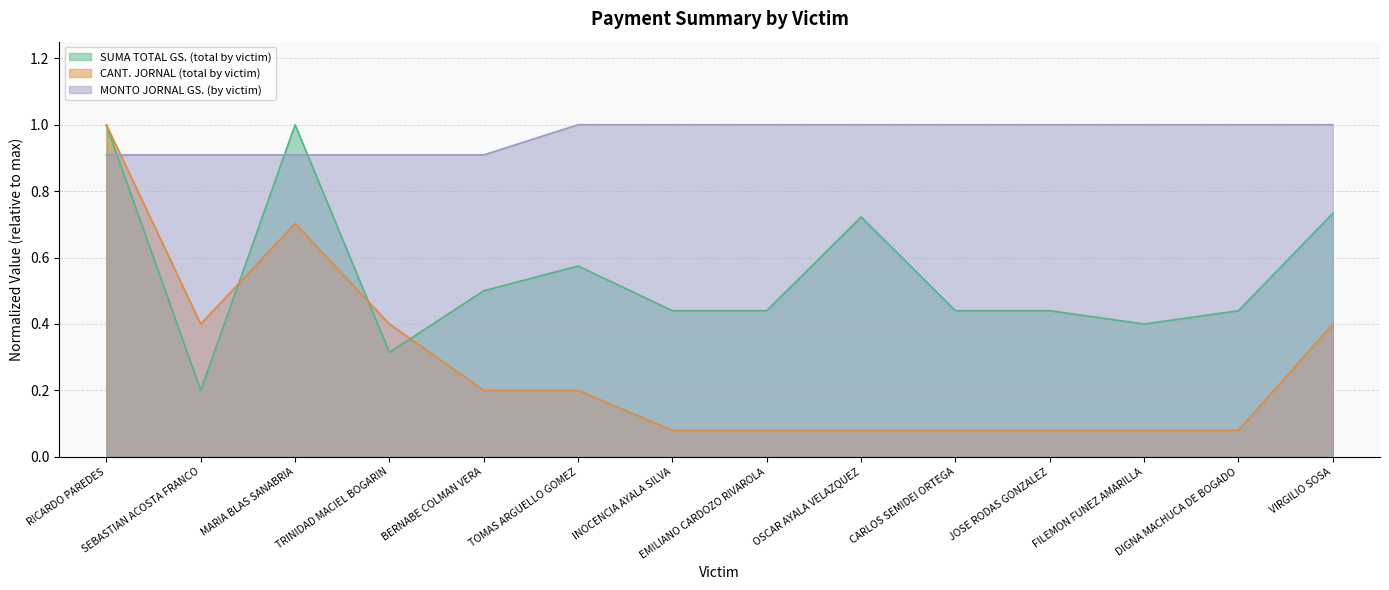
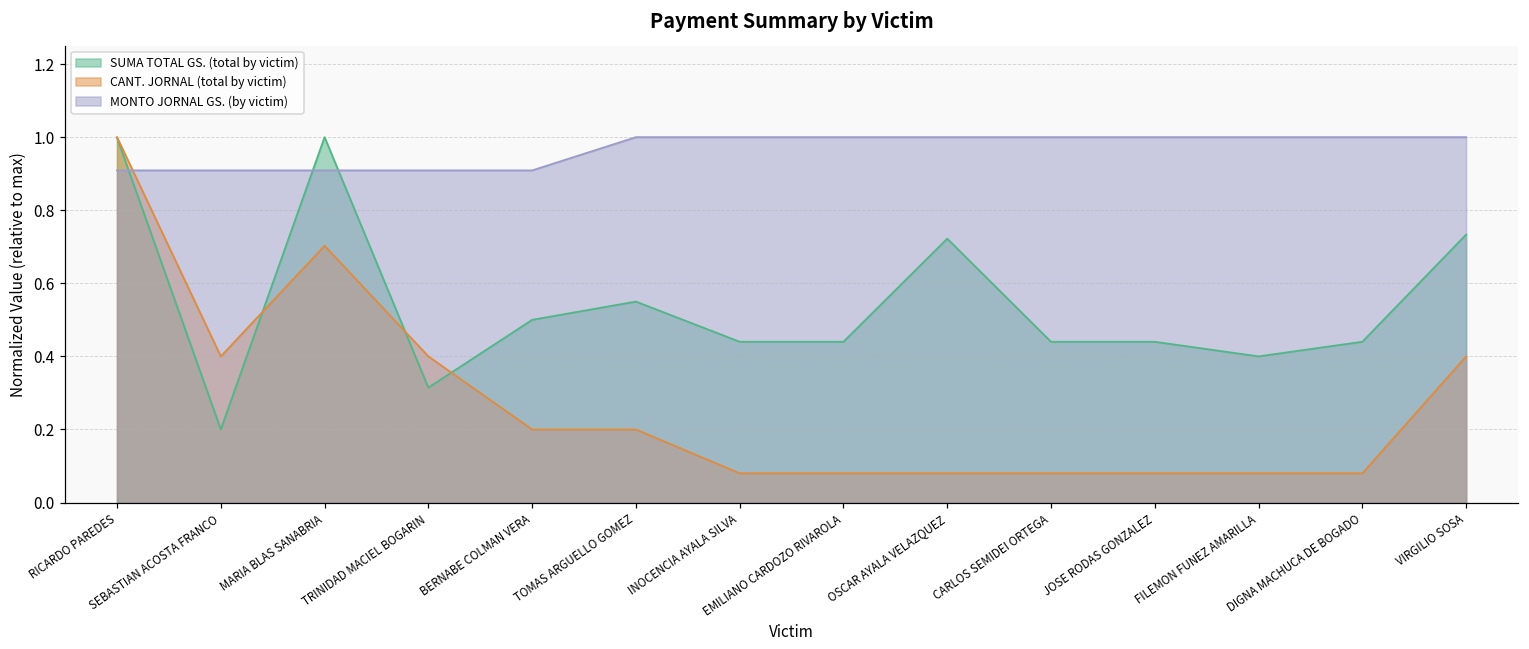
SUMA TOTAL GS. (total by victim), TOMAS ARGUELLO GOMEZ: 0.57 -> 0.55
